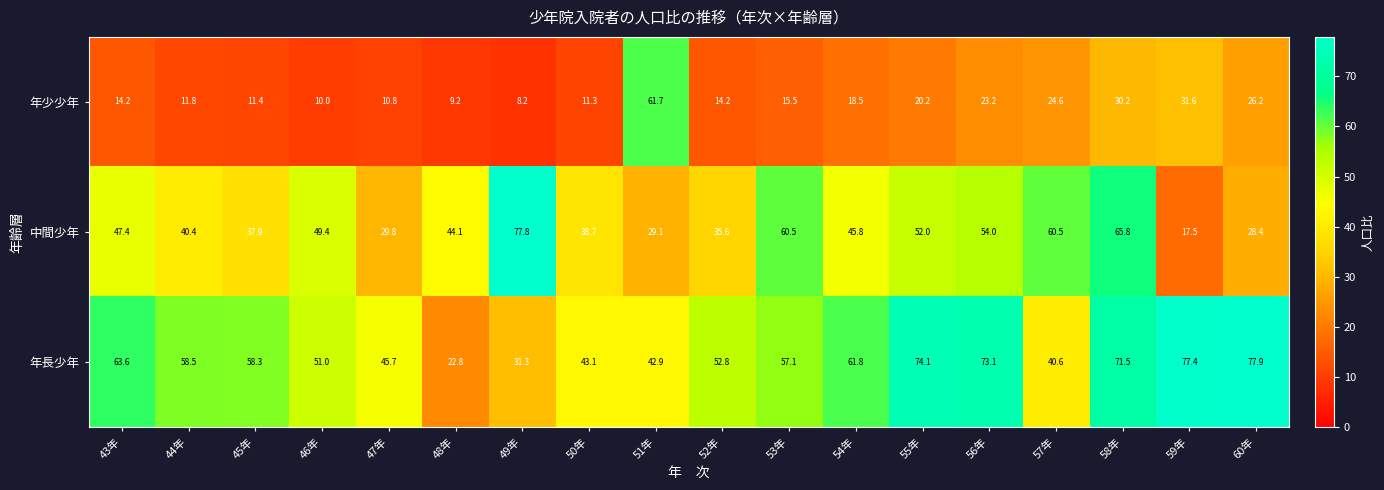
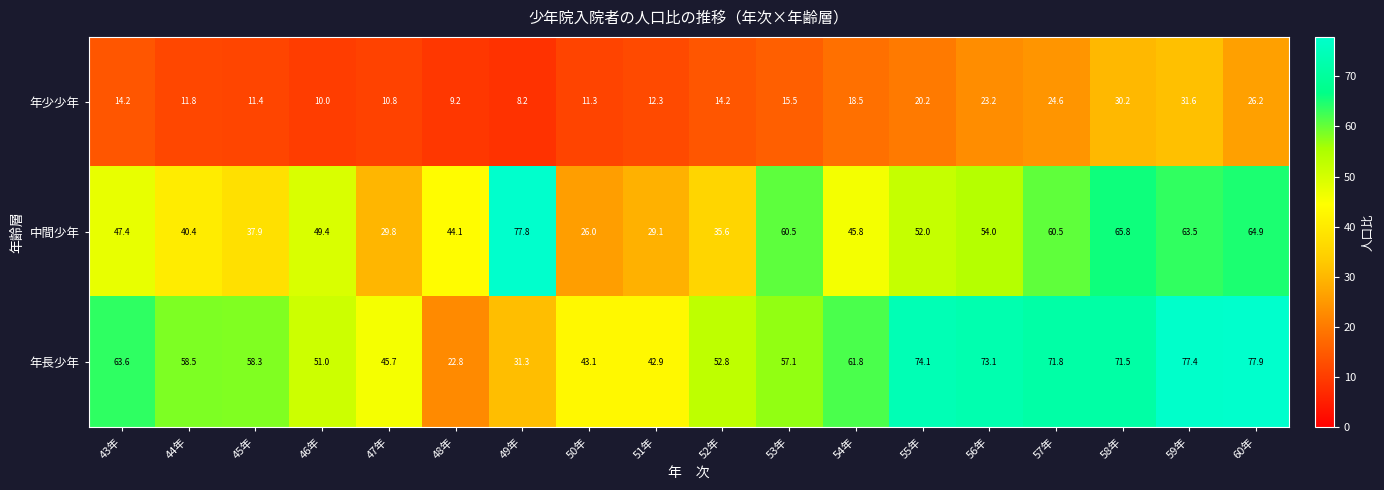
年少少年, 51年: 61.7 -> 12.3
中間少年, 50年: 38.7 -> 26.0
中間少年, 59年: 17.5 -> 63.5
中間少年, 60年: 28.4 -> 64.9
年長少年, 57年: 40.6 -> 71.8
